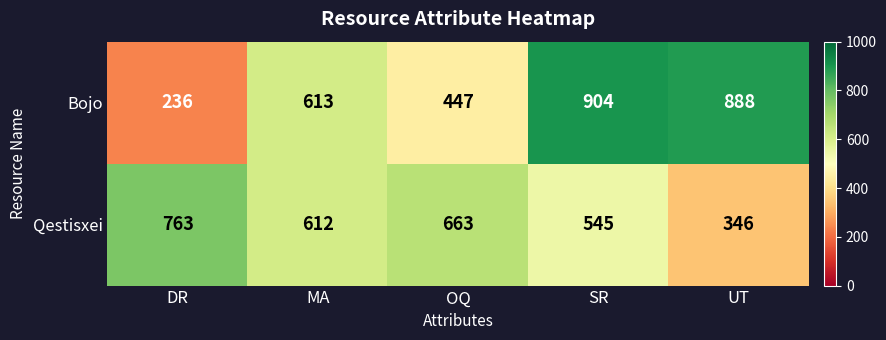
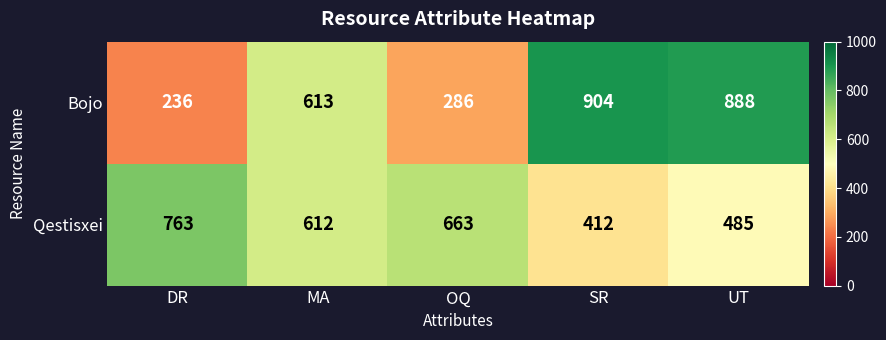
Bojo, OQ: 447 -> 286
Qestisxei, SR: 545 -> 412
Qestisxei, UT: 346 -> 485
